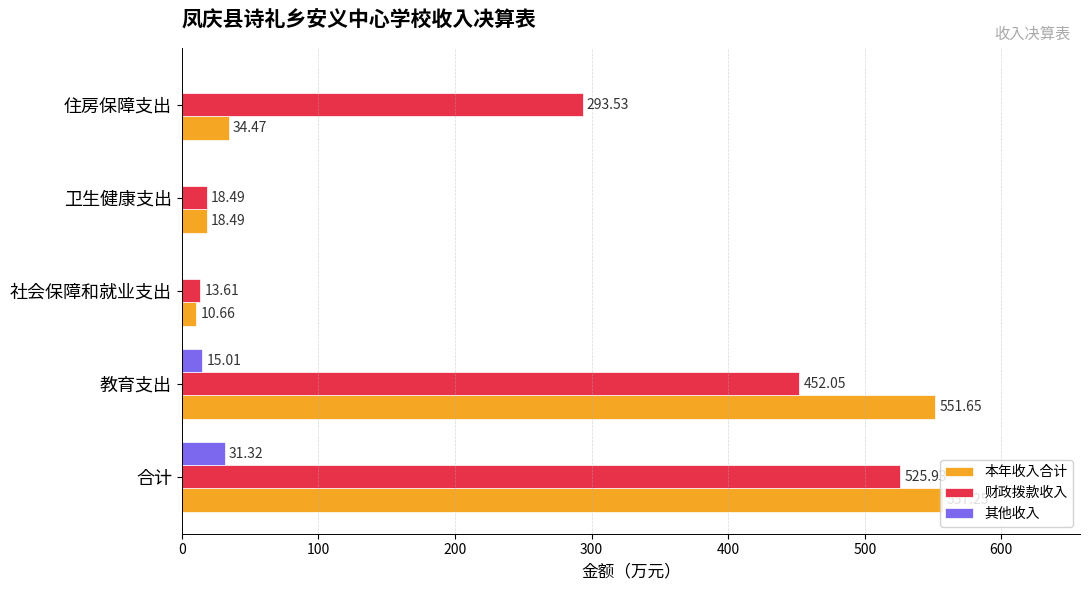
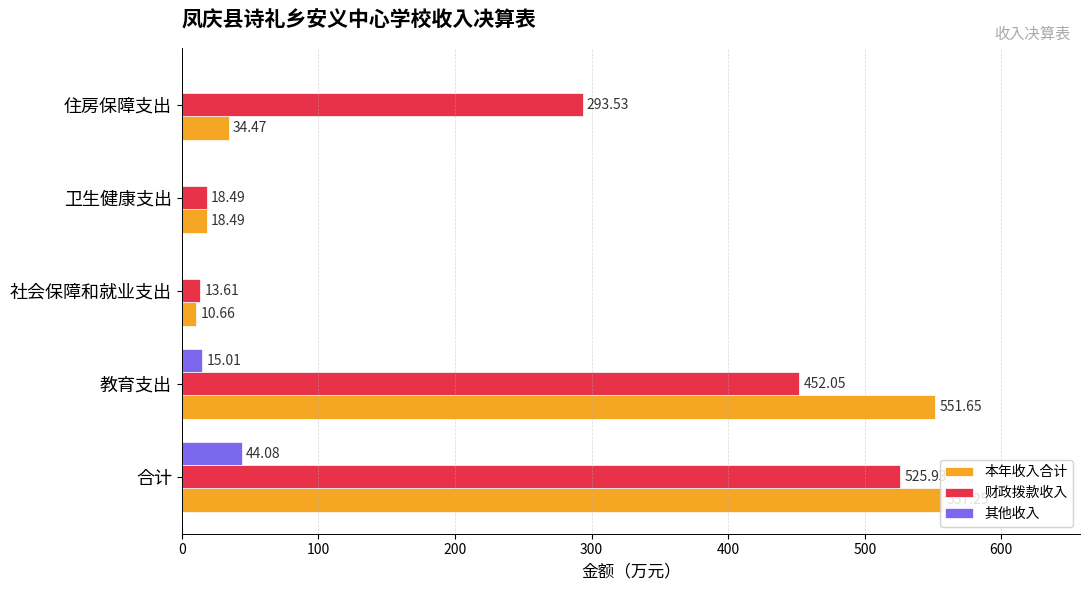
其他收入, 合计: 31.32 -> 44.08
